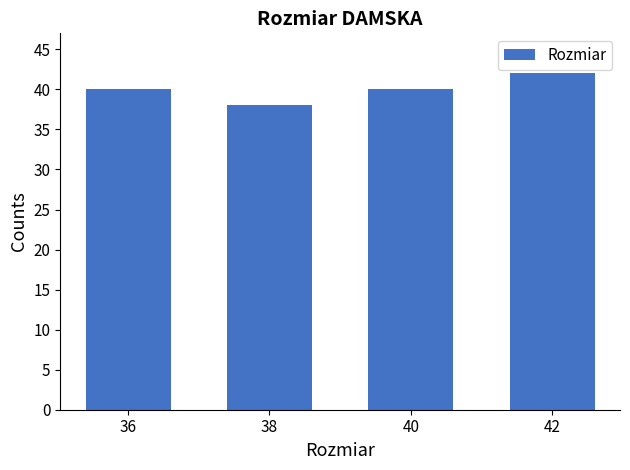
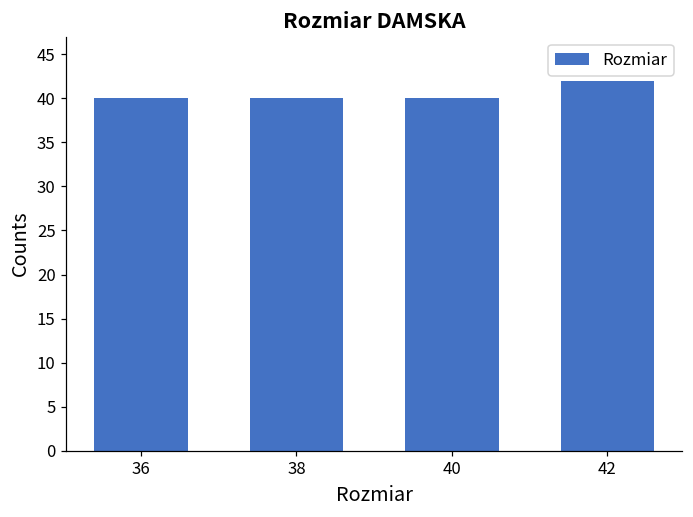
38: 38 -> 40
